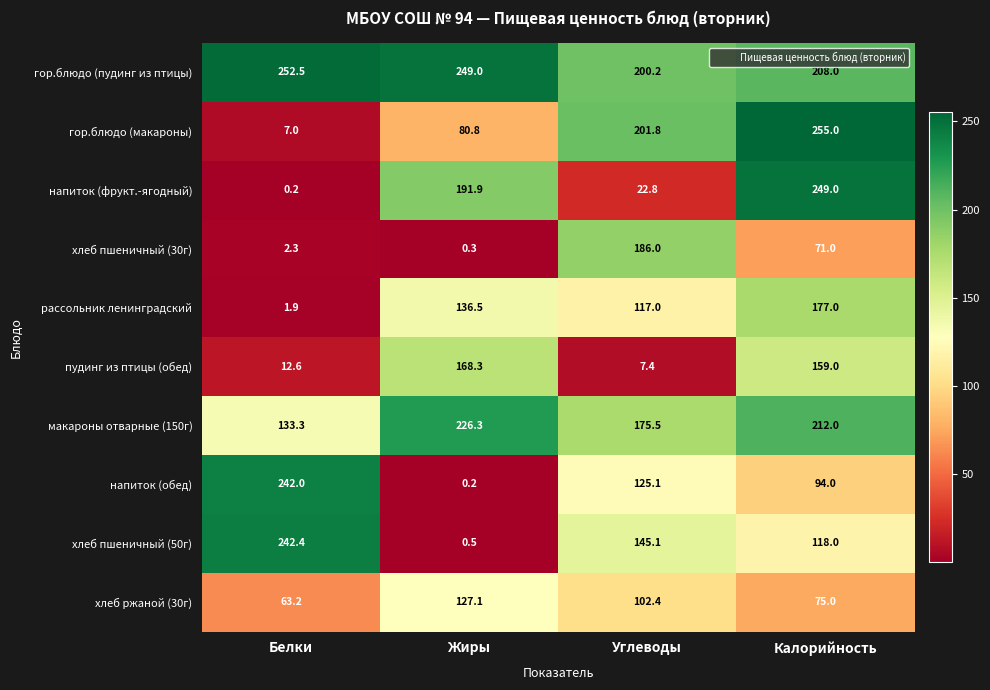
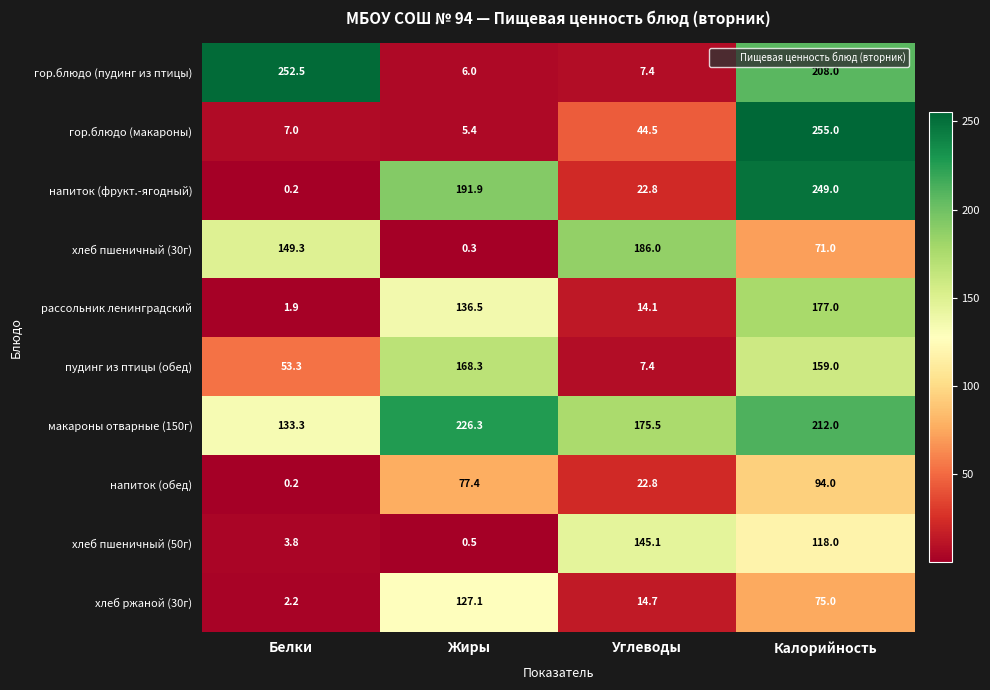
гор.блюдо (пудинг из птицы), Жиры: 249.0 -> 6.0
гор.блюдо (пудинг из птицы), Углеводы: 200.2 -> 7.4
гор.блюдо (макароны), Жиры: 80.8 -> 5.4
гор.блюдо (макароны), Углеводы: 201.8 -> 44.5
хлеб пшеничный (30г), Белки: 2.3 -> 149.3
рассольник ленинградский, Углеводы: 117.0 -> 14.1
пудинг из птицы (обед), Белки: 12.6 -> 53.3
напиток (обед), Белки: 242.0 -> 0.2
напиток (обед), Жиры: 0.2 -> 77.4
напиток (обед), Углеводы: 125.1 -> 22.8
хлеб пшеничный (50г), Белки: 242.4 -> 3.8
хлеб ржаной (30г), Белки: 63.2 -> 2.2
хлеб ржаной (30г), Углеводы: 102.4 -> 14.7
